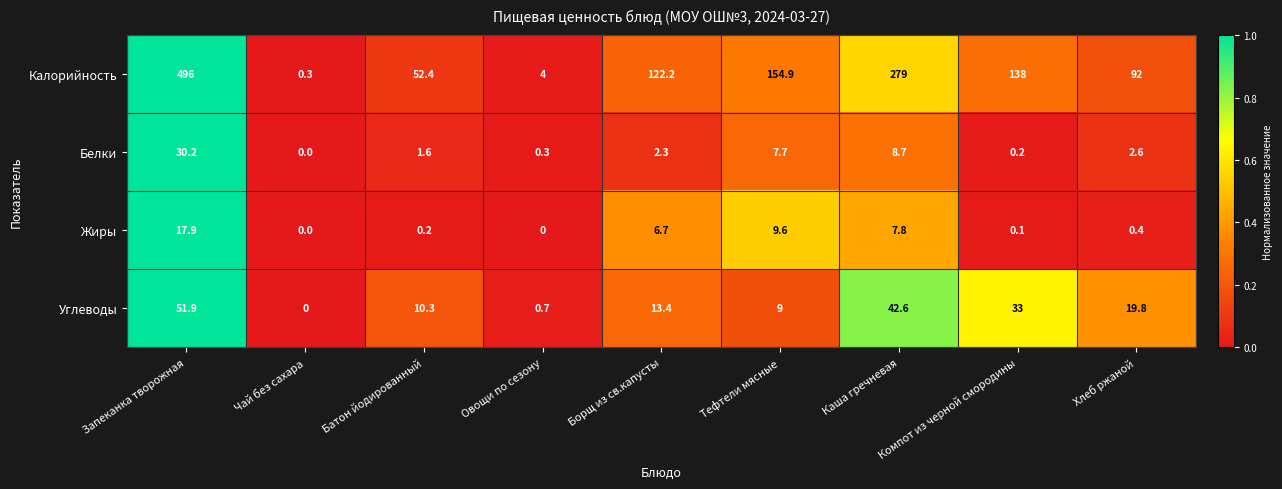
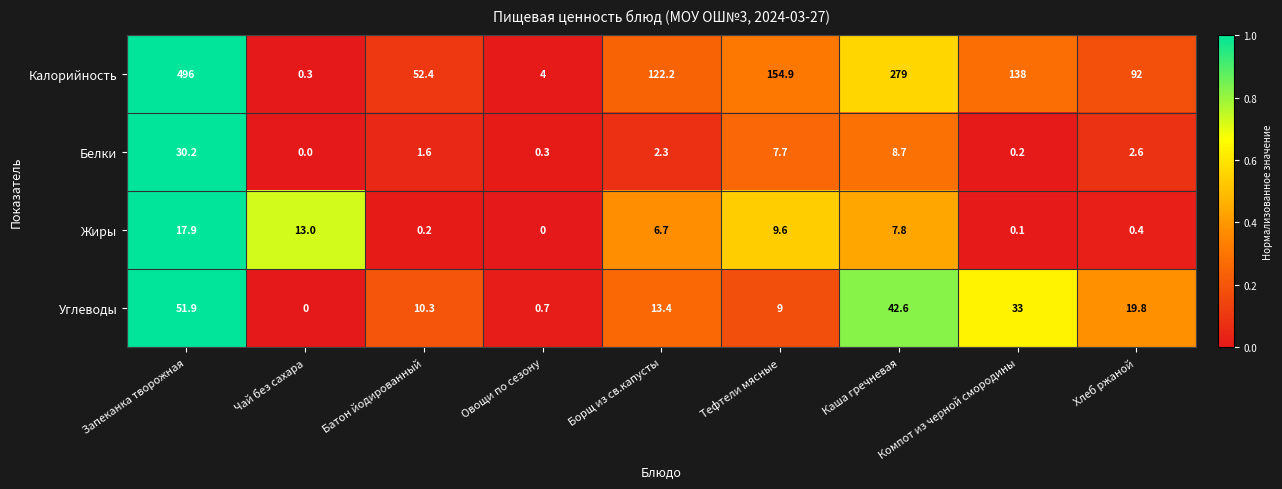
Жиры, Чай без сахара: 0.0 -> 13.0
